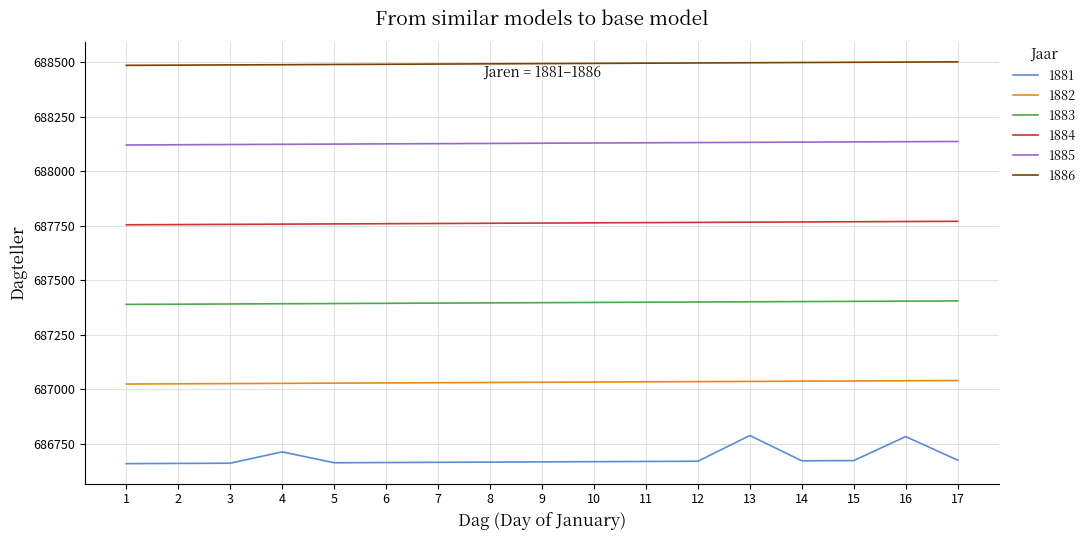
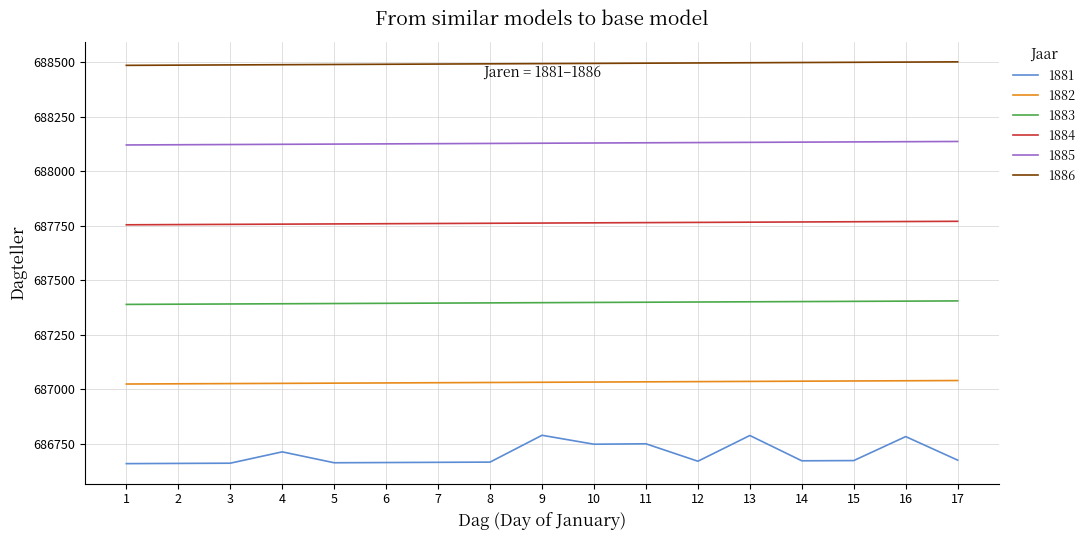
1881, 9: 686670 -> 686790
1881, 10: 686670 -> 686750
1881, 11: 686670 -> 686750
